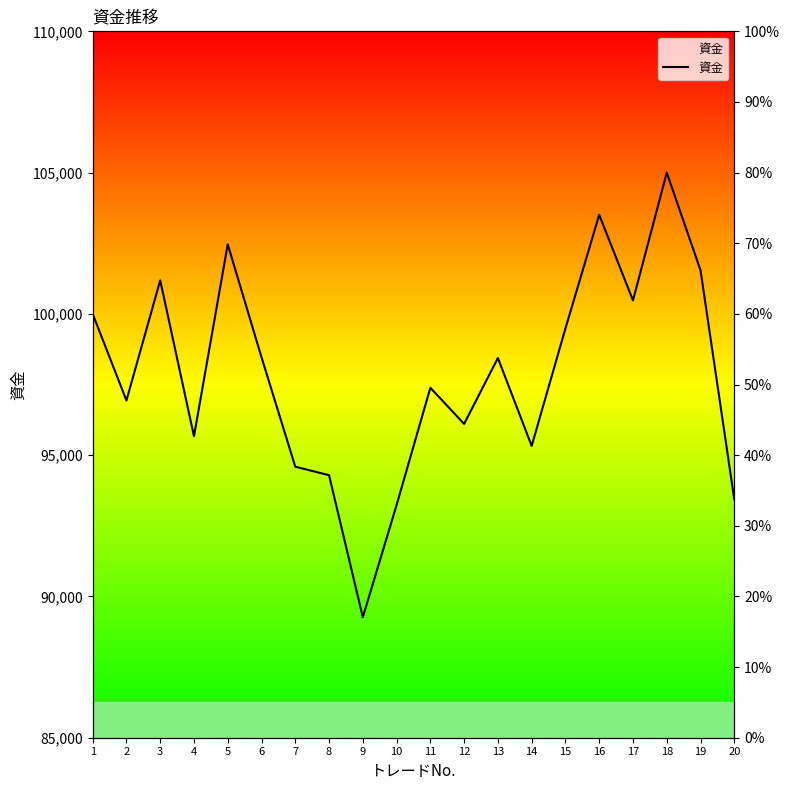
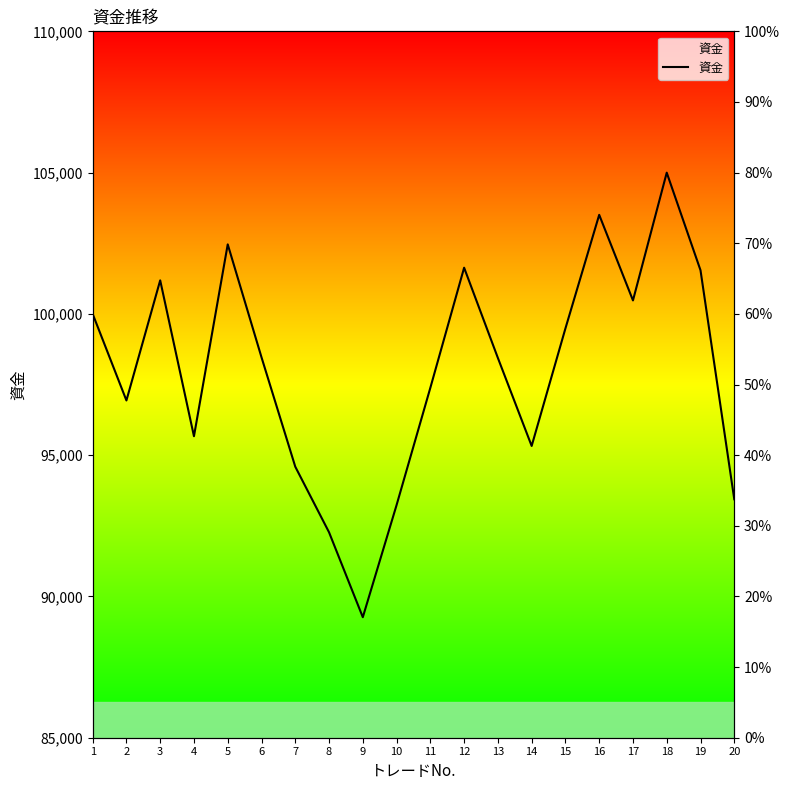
8: 94,300 -> 92,300
12: 96,100 -> 101,600
